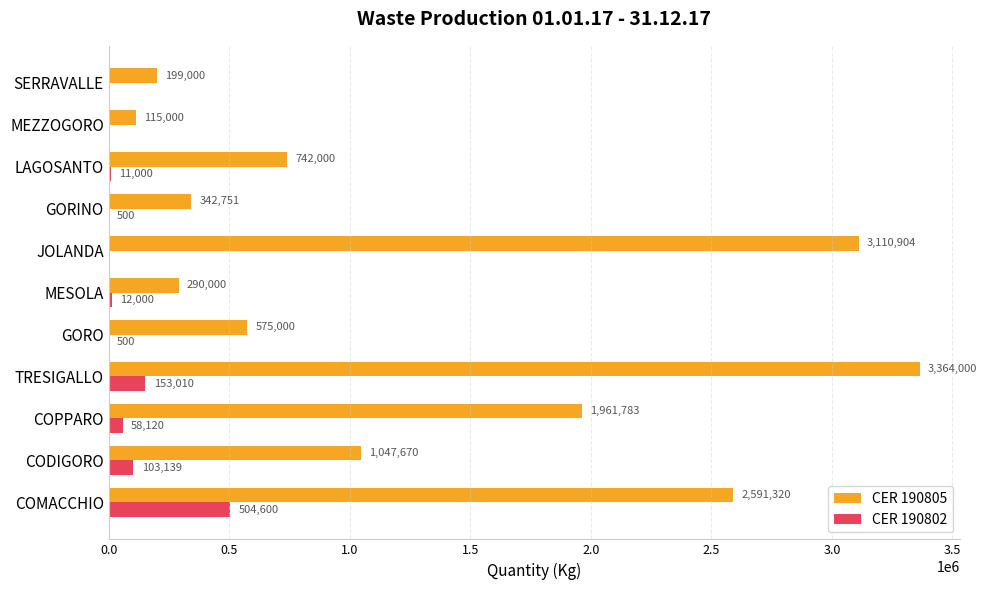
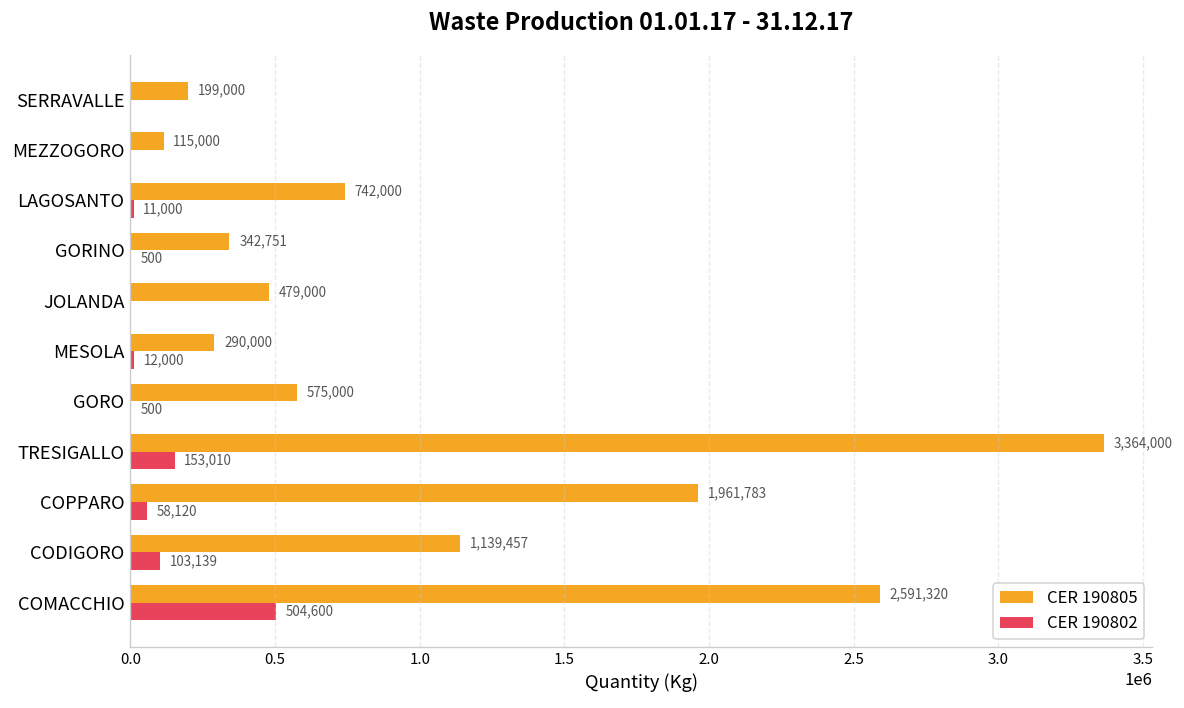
CER 190805, JOLANDA: 3,110,904 -> 479,000
CER 190805, CODIGORO: 1,047,670 -> 1,139,457
